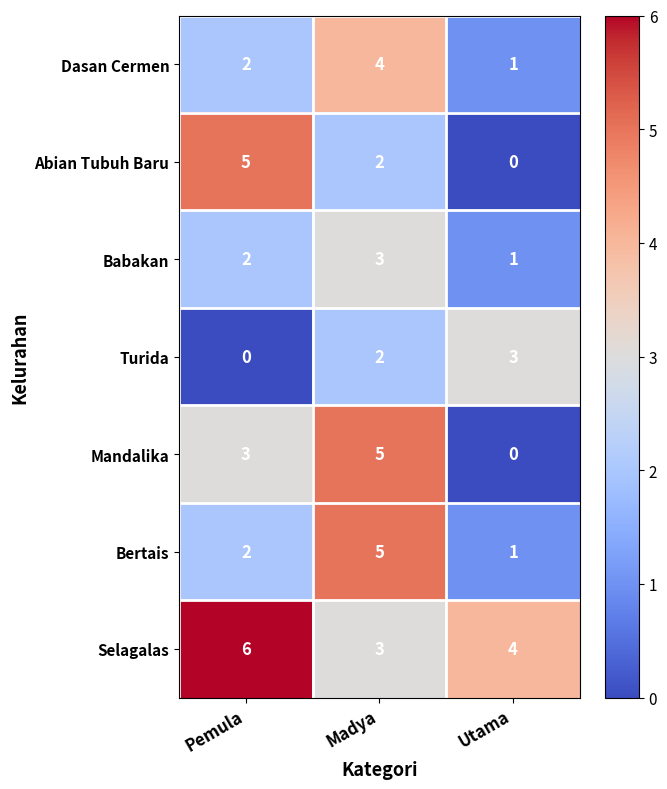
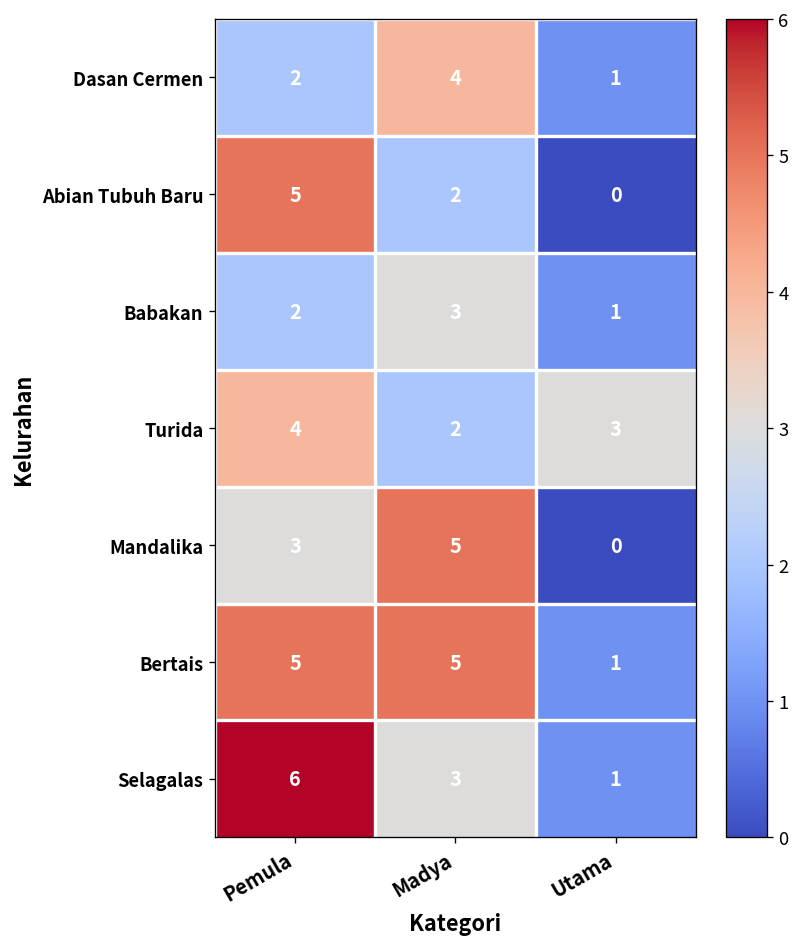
Turida, Pemula: 0 -> 4
Bertais, Pemula: 2 -> 5
Selagalas, Utama: 4 -> 1
